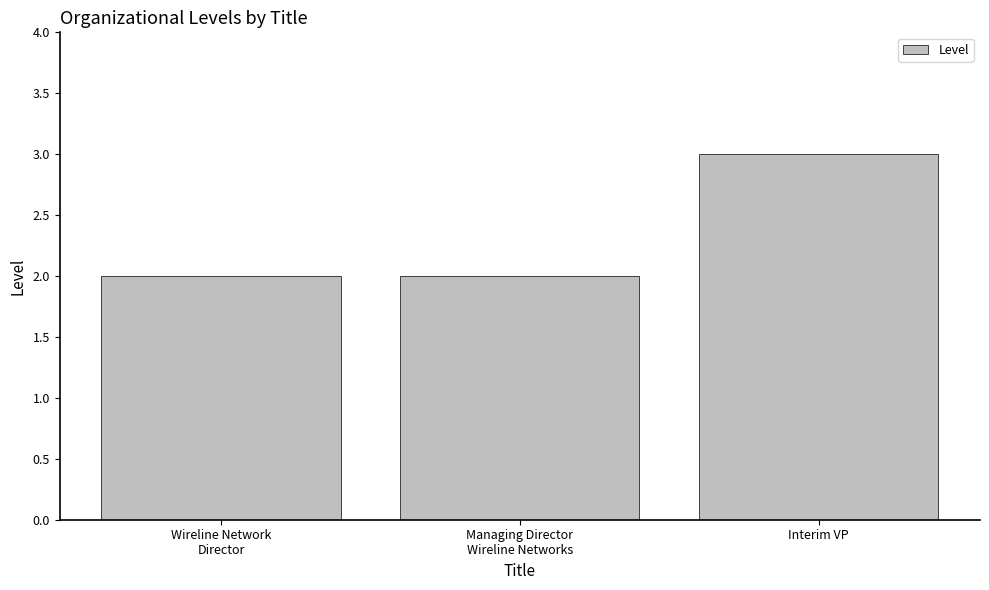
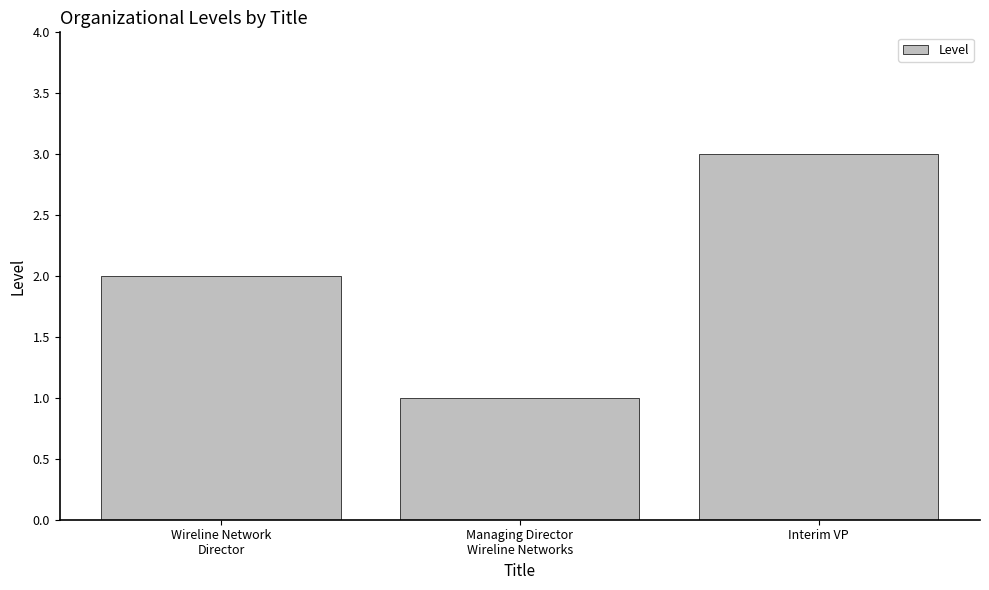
Managing Director Wireline Networks: 2 -> 1
